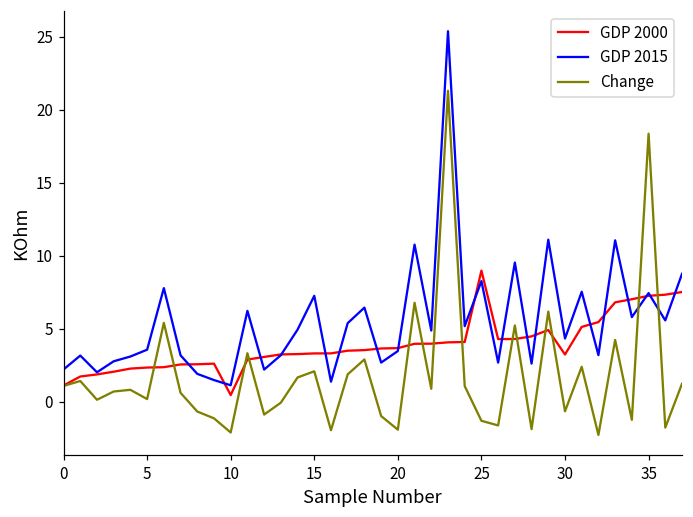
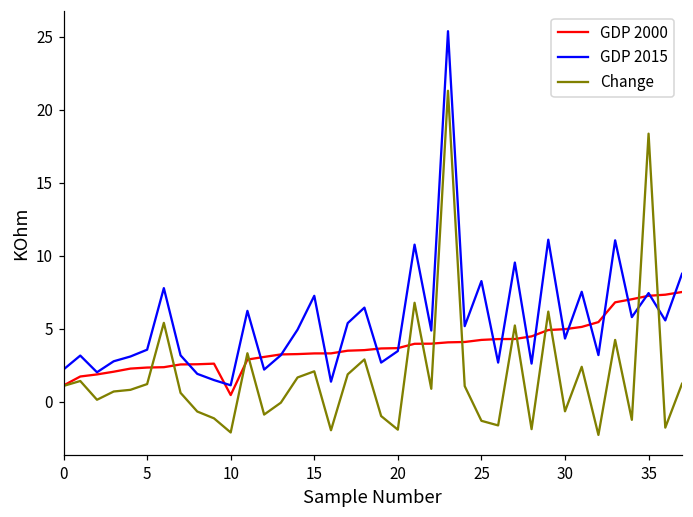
Change, 5: 0.2 -> 1.2
GDP 2000, 25: 9.0 -> 4.2
GDP 2000, 30: 3.2 -> 5.0
